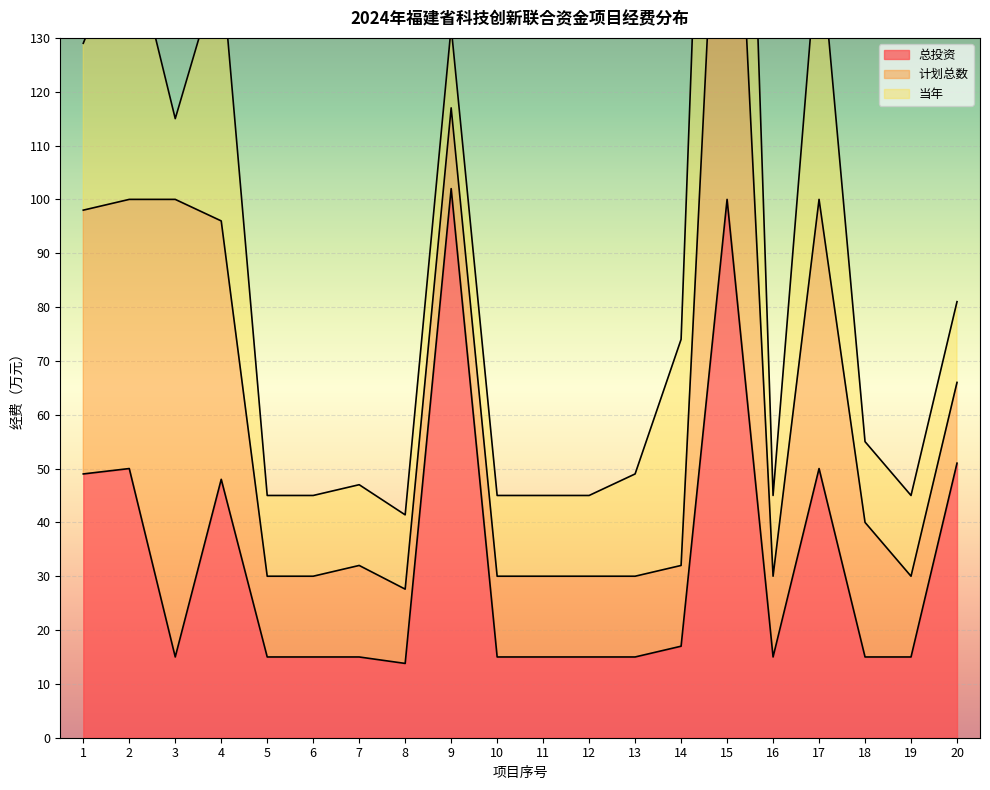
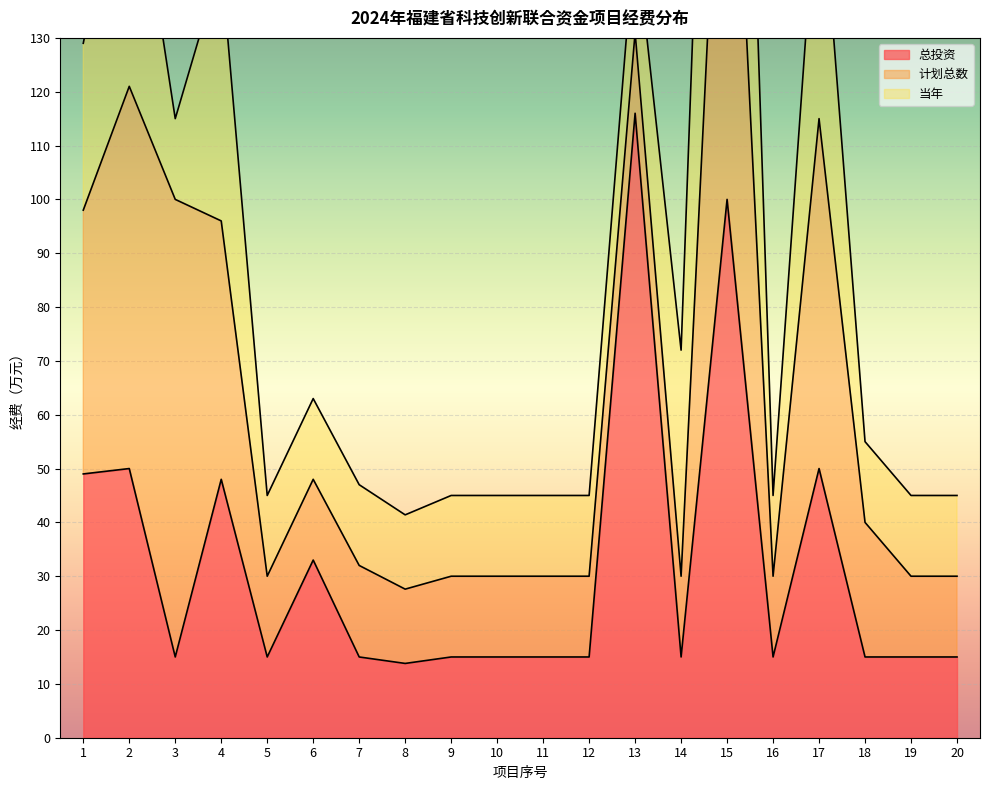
计划总数, 2: 50 -> 71
总投资, 6: 15 -> 33
总投资, 9: 102 -> 15
总投资, 13: 15 -> 116
总投资, 14: 17 -> 15
计划总数, 17: 50 -> 65
总投资, 20: 51 -> 15
